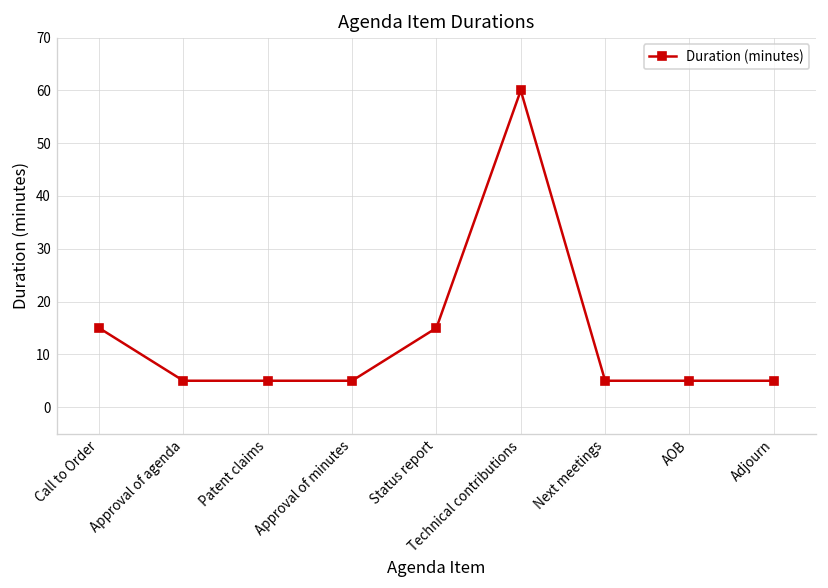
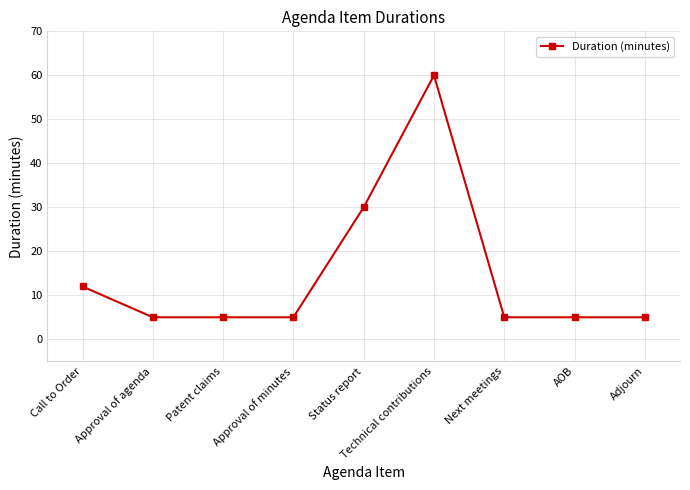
Call to Order: 15 -> 12
Status report: 15 -> 30
